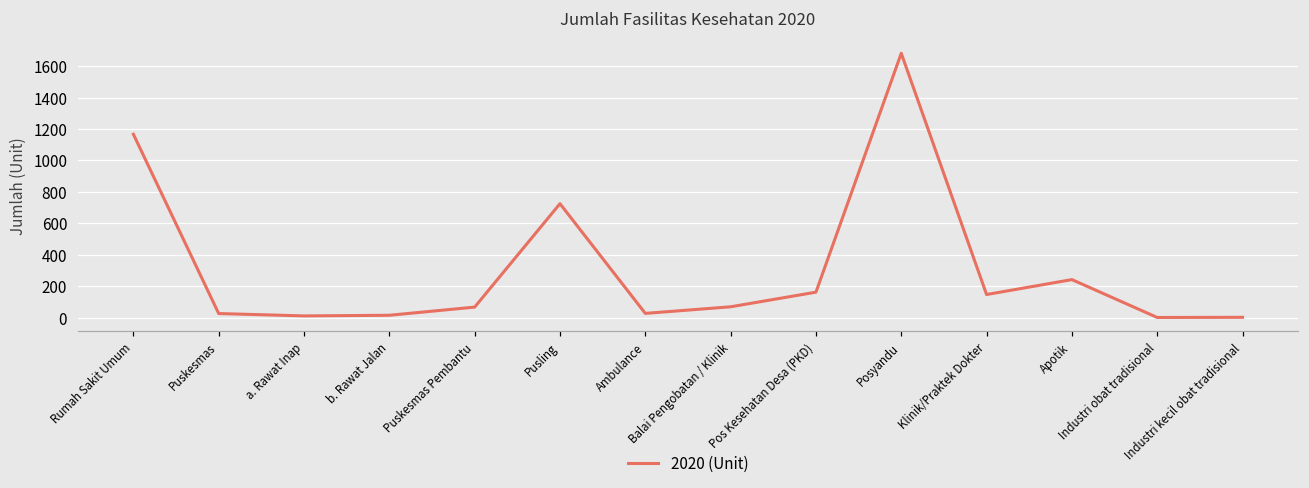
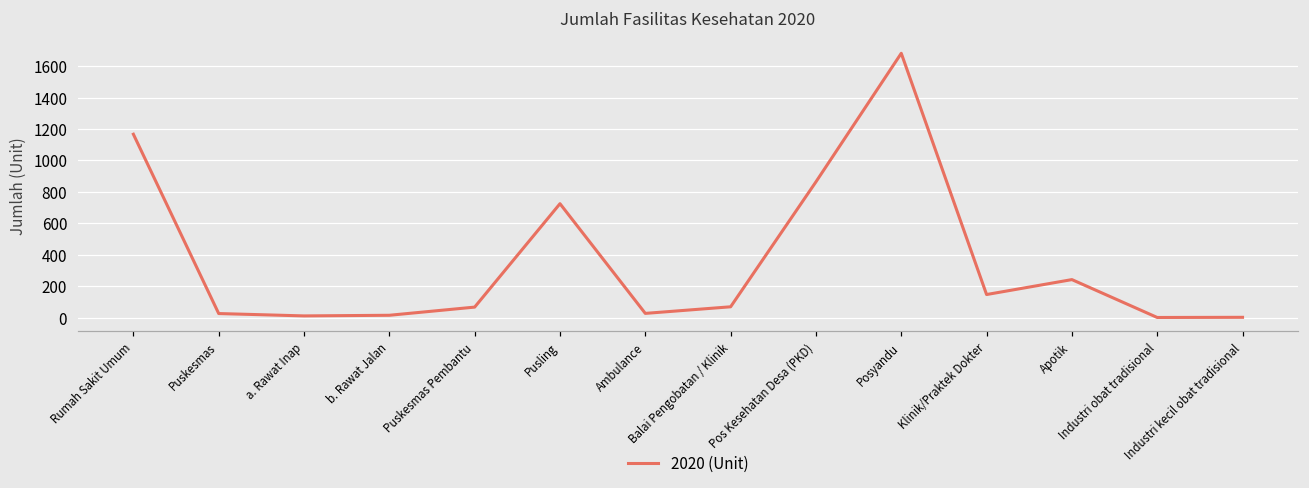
Pos Kesehatan Desa (PKD): 160 -> 860
